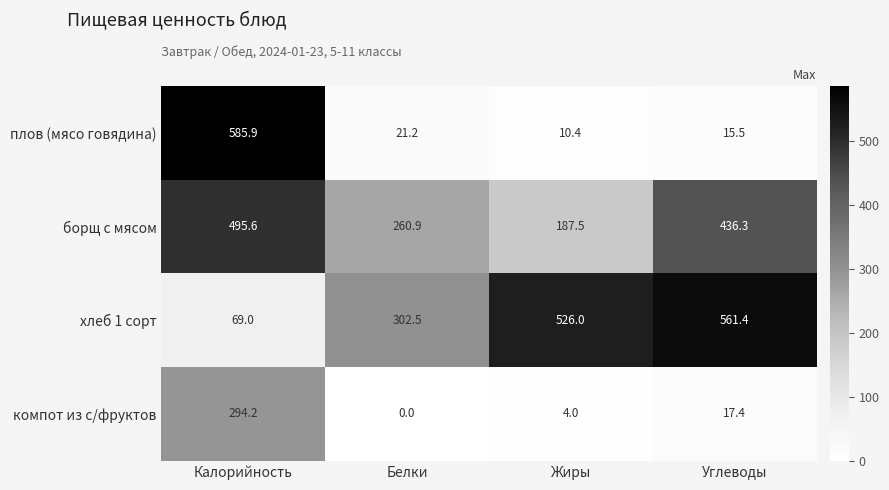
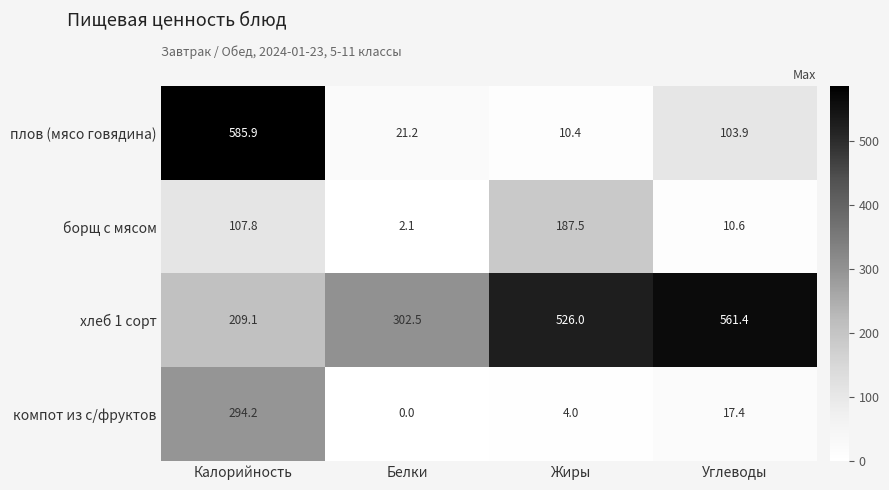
плов (мясо говядина), Углеводы: 15.5 -> 103.9
борщ с мясом, Калорийность: 495.6 -> 107.8
борщ с мясом, Белки: 260.9 -> 2.1
борщ с мясом, Углеводы: 436.3 -> 10.6
хлеб 1 сорт, Калорийность: 69.0 -> 209.1
